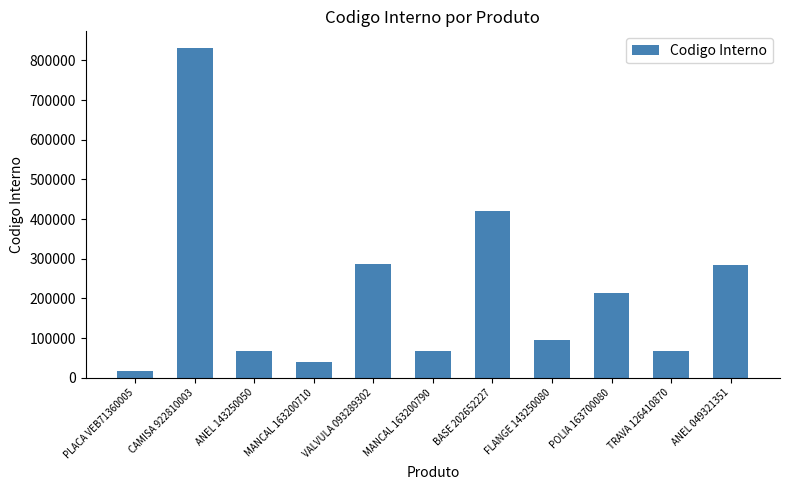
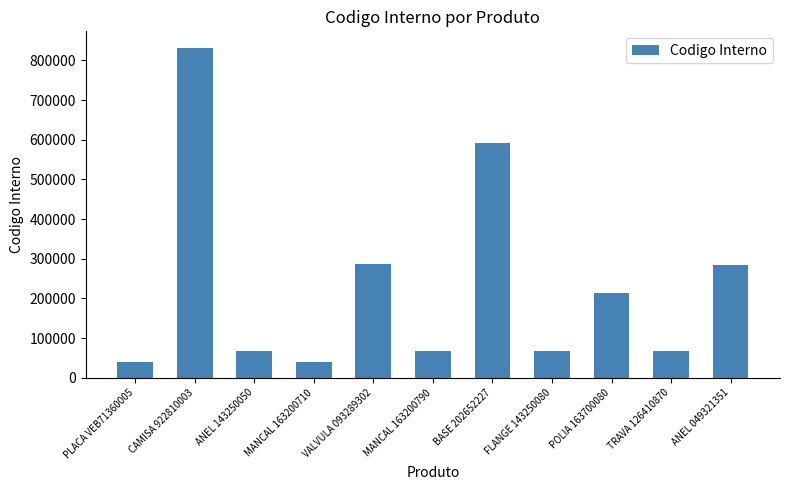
PLACA VEB71360005: 20000 -> 40000
BASE 202652227: 420000 -> 590000
FLANGE 143250080: 90000 -> 70000
